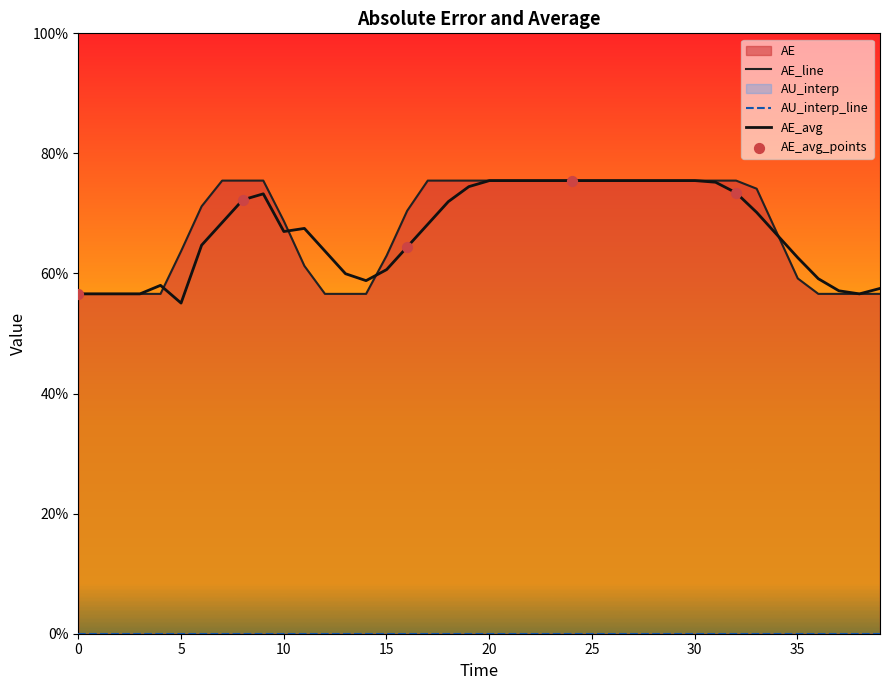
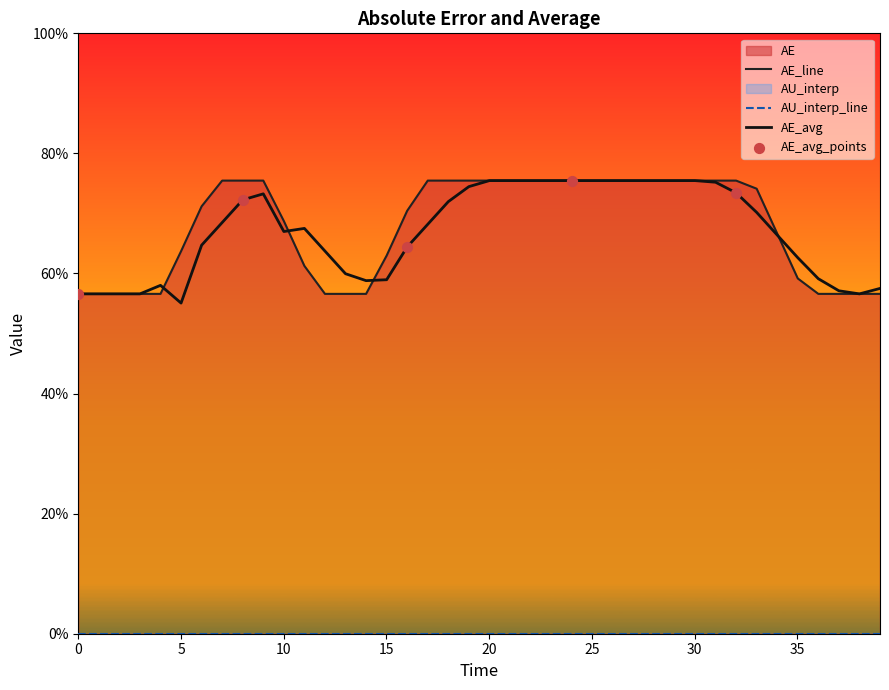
AE_avg, 15: 61% -> 59%
